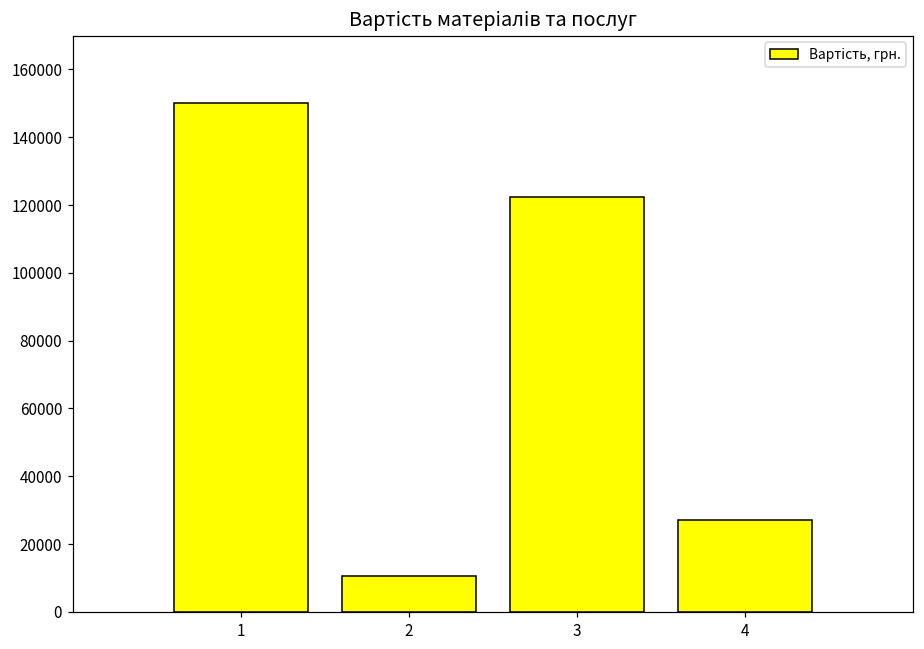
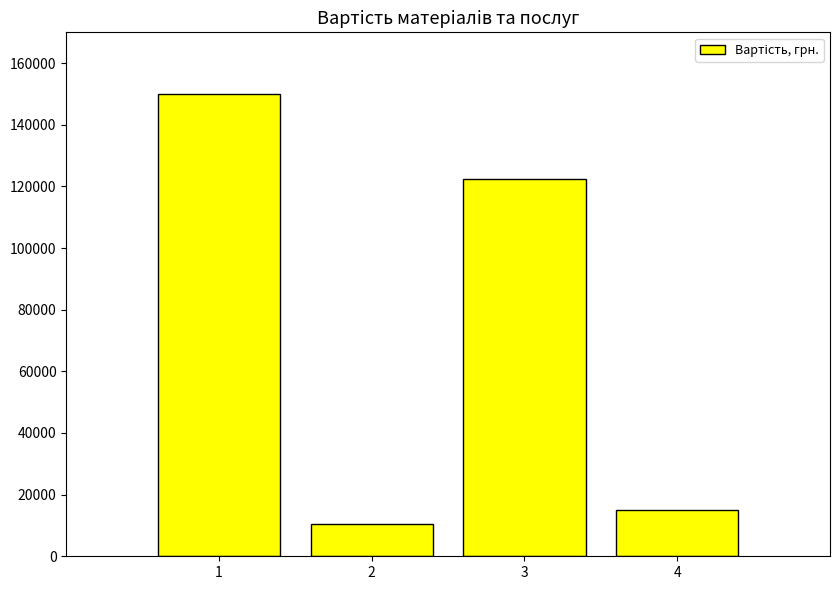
4: 27000 -> 15000
